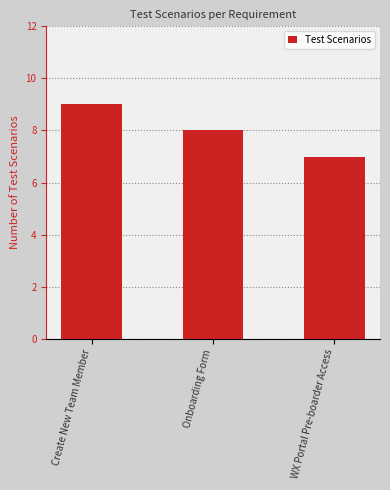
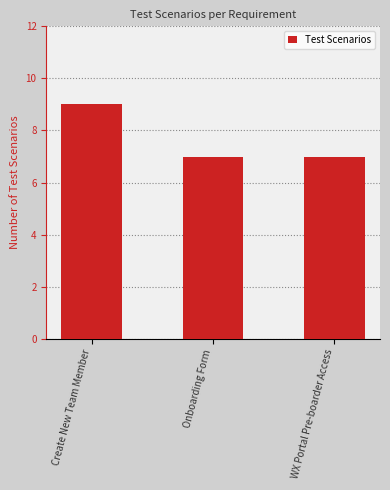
Onboarding Form: 8 -> 7
